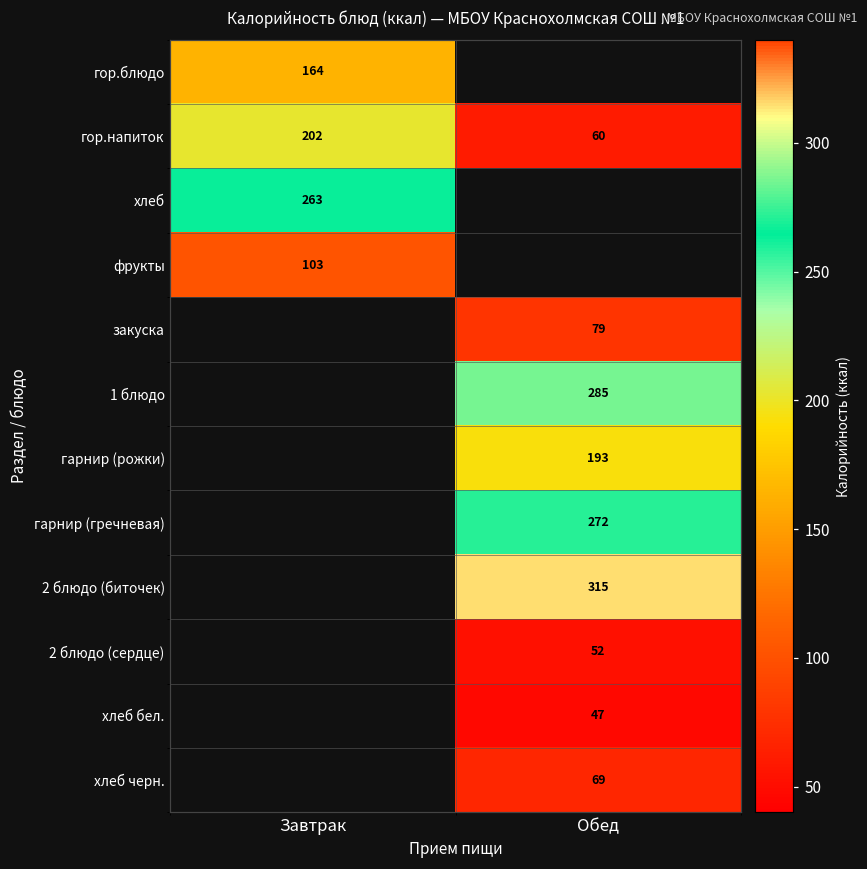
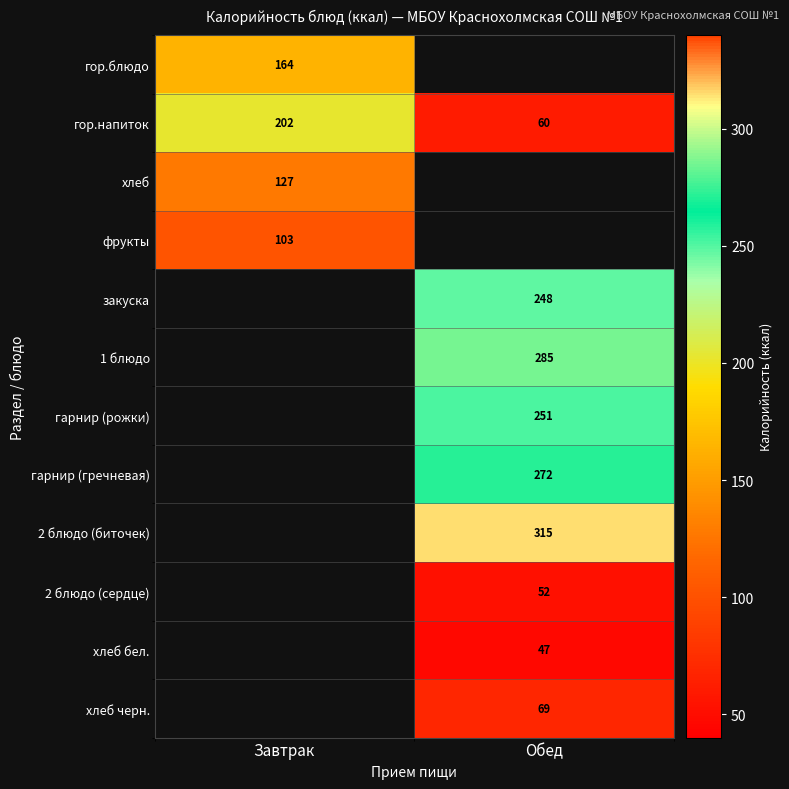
хлеб, Завтрак: 263 -> 127
закуска, Обед: 79 -> 248
гарнир (рожки), Обед: 193 -> 251
